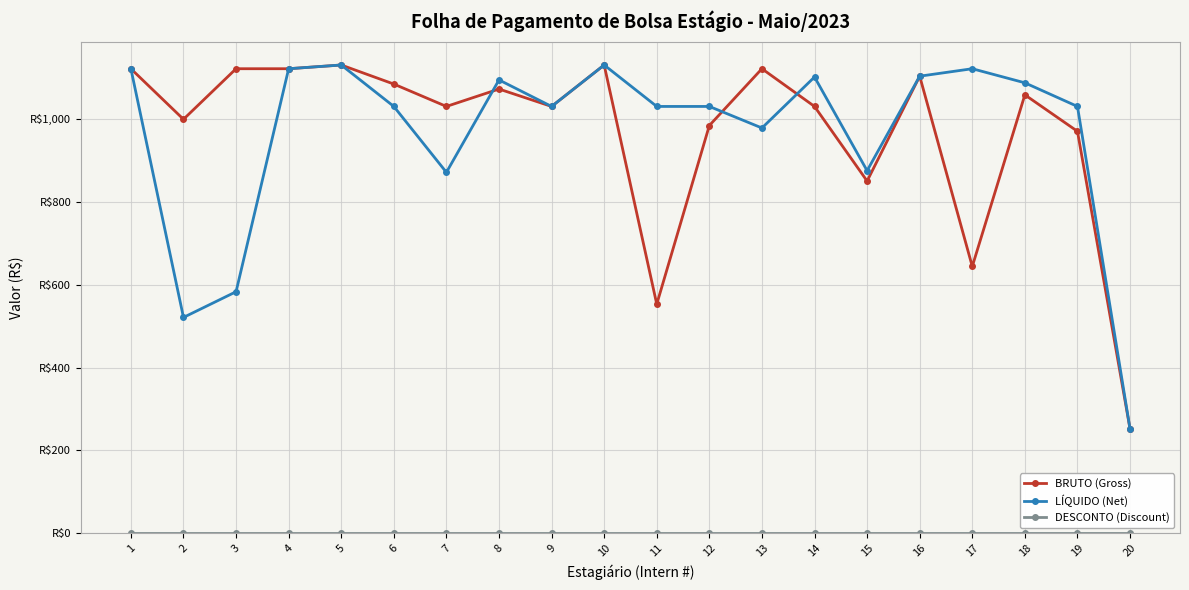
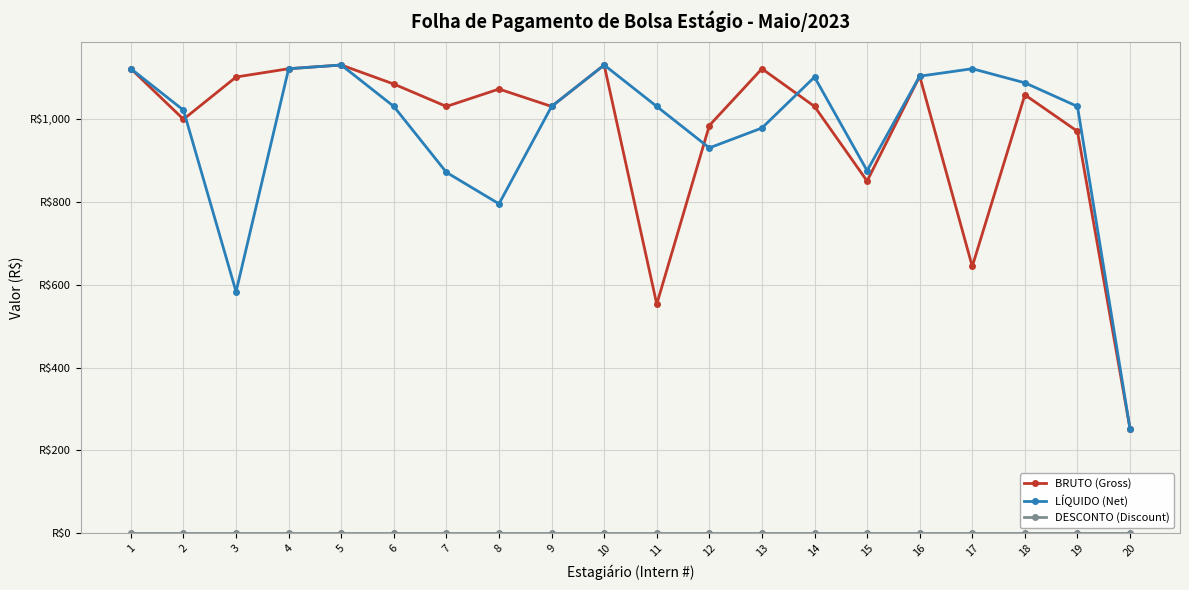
LÍQUIDO (Net), 2: R$520 -> R$1,020
BRUTO (Gross), 3: R$1,120 -> R$1,100
LÍQUIDO (Net), 8: R$1,090 -> R$800
LÍQUIDO (Net), 12: R$1,030 -> R$930
